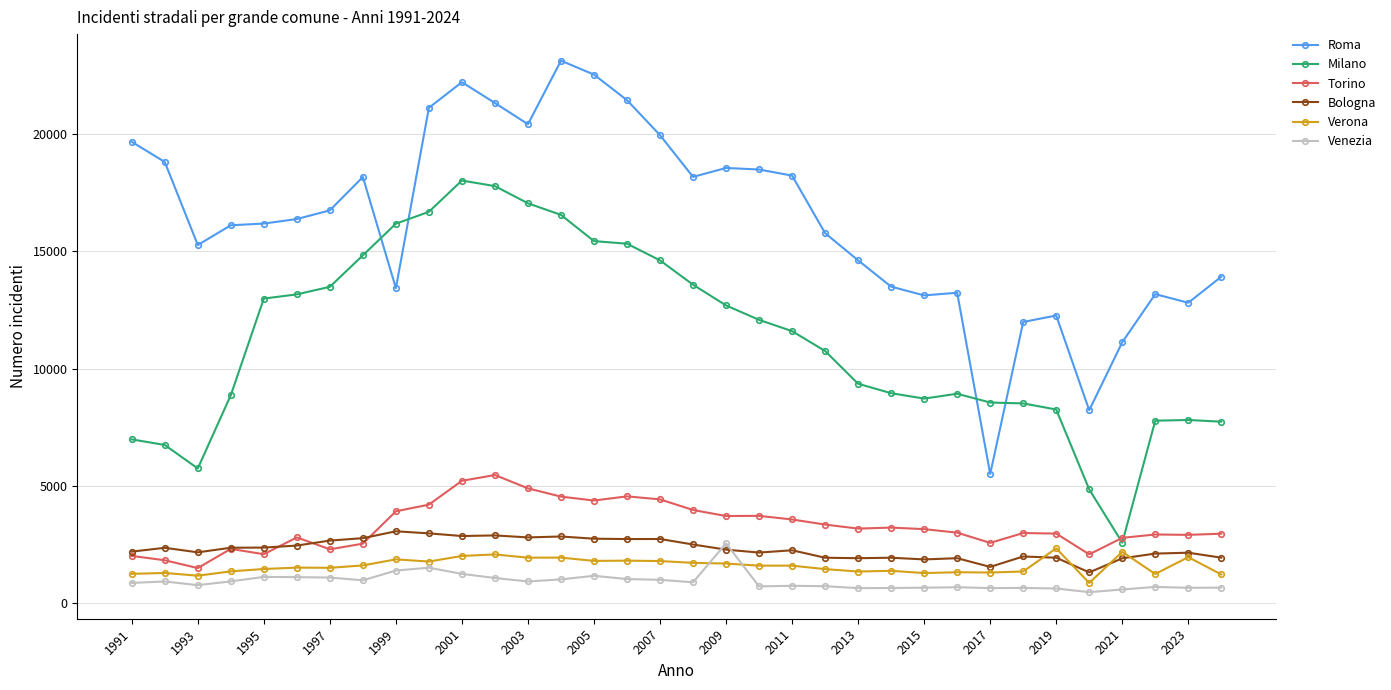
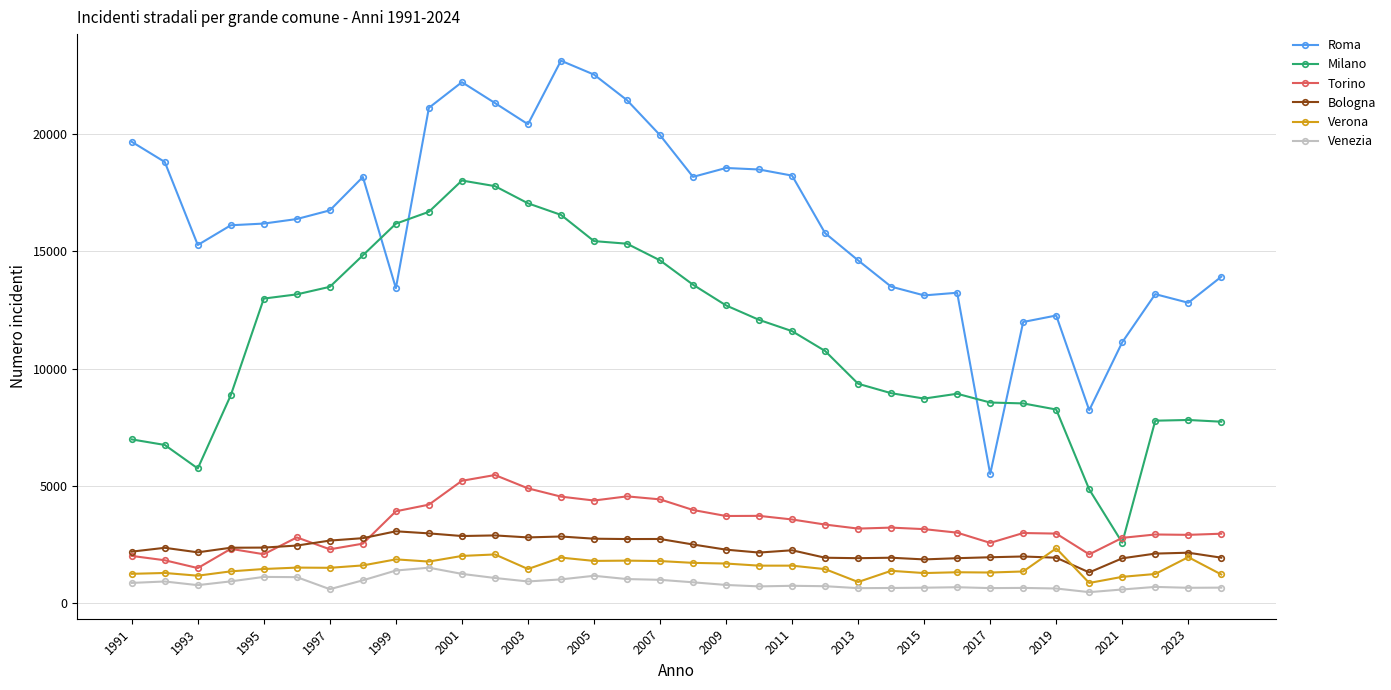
Venezia, 1997: 1100 -> 600
Verona, 2003: 1900 -> 1500
Venezia, 2009: 2600 -> 800
Verona, 2013: 1400 -> 900
Bologna, 2017: 1600 -> 2000
Verona, 2021: 2200 -> 1100
